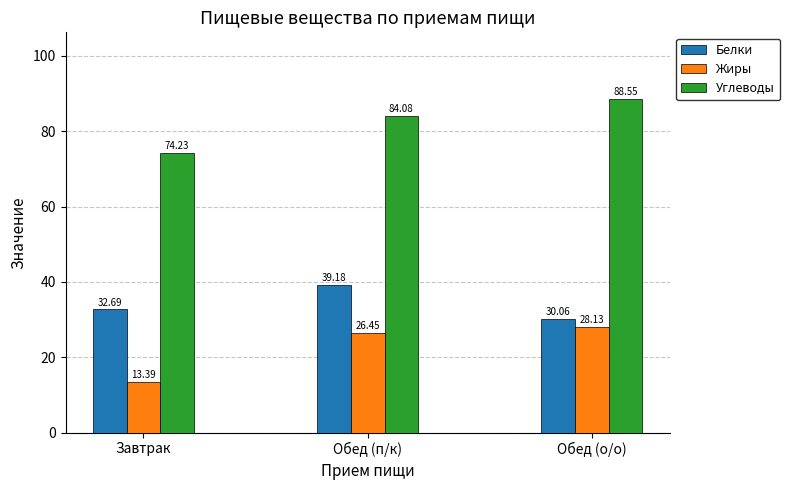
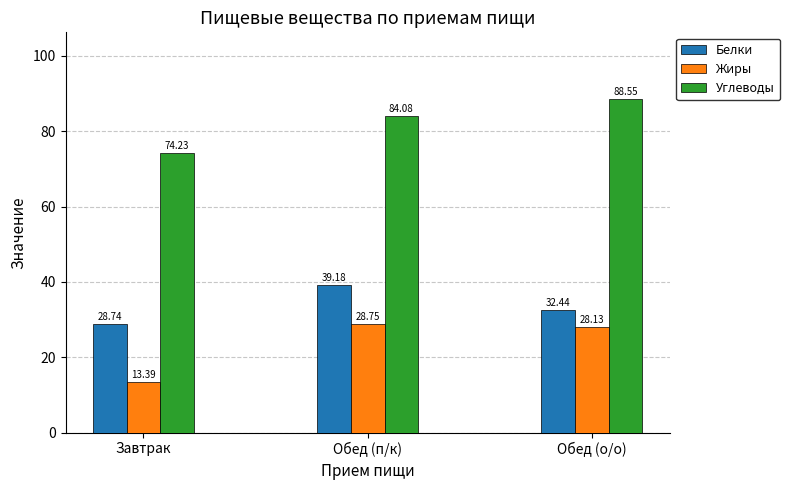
Белки, Завтрак: 32.69 -> 28.74
Жиры, Обед (п/к): 26.45 -> 28.75
Белки, Обед (о/о): 30.06 -> 32.44
